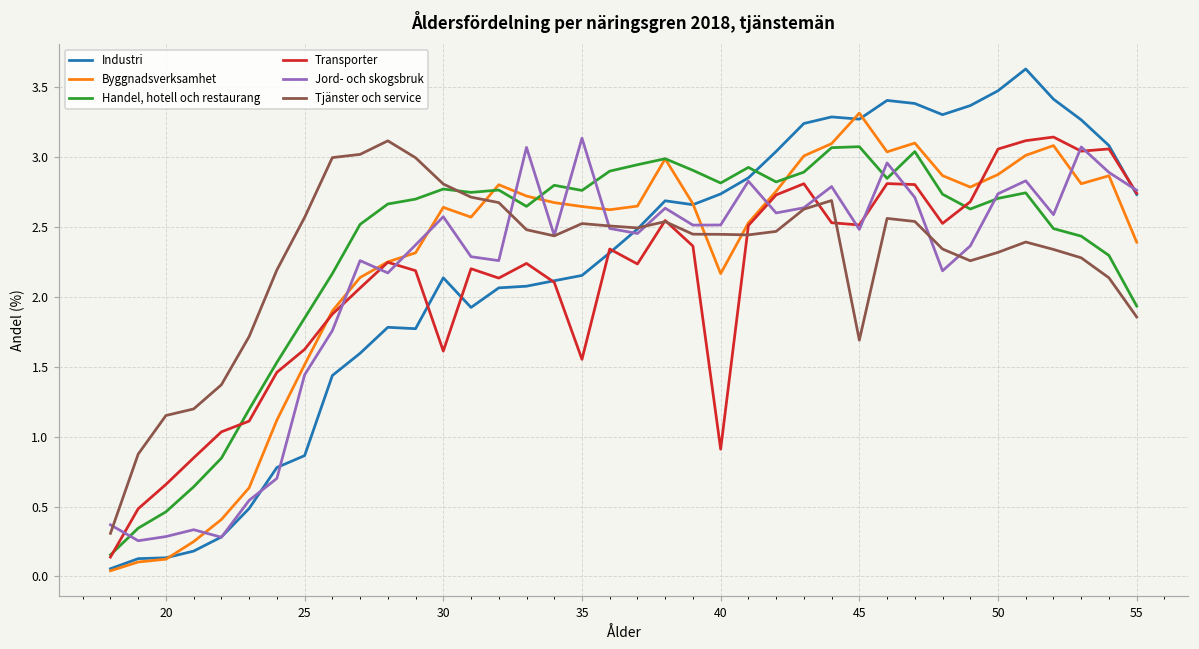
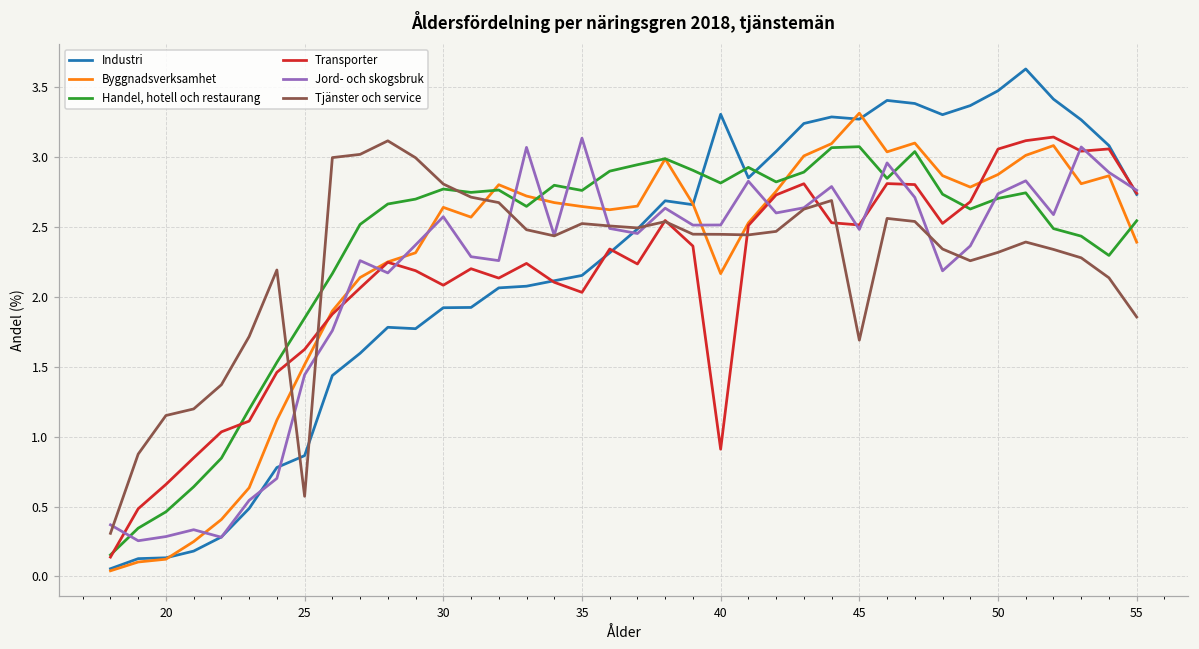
Tjänster och service, 25: 2.57 -> 0.57
Industri, 30: 2.14 -> 1.92
Transporter, 30: 1.61 -> 2.08
Transporter, 35: 1.55 -> 2.03
Industri, 40: 2.74 -> 3.31
Handel, hotell och restaurang, 55: 1.93 -> 2.54
